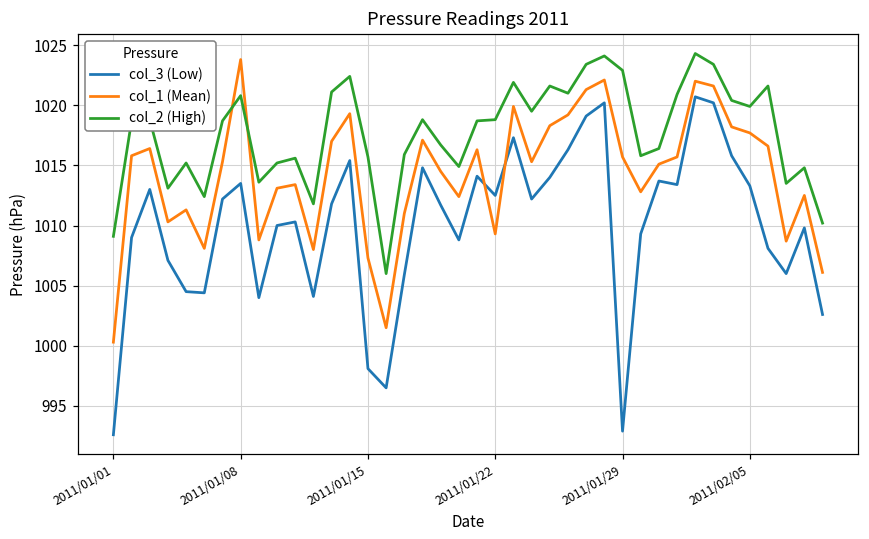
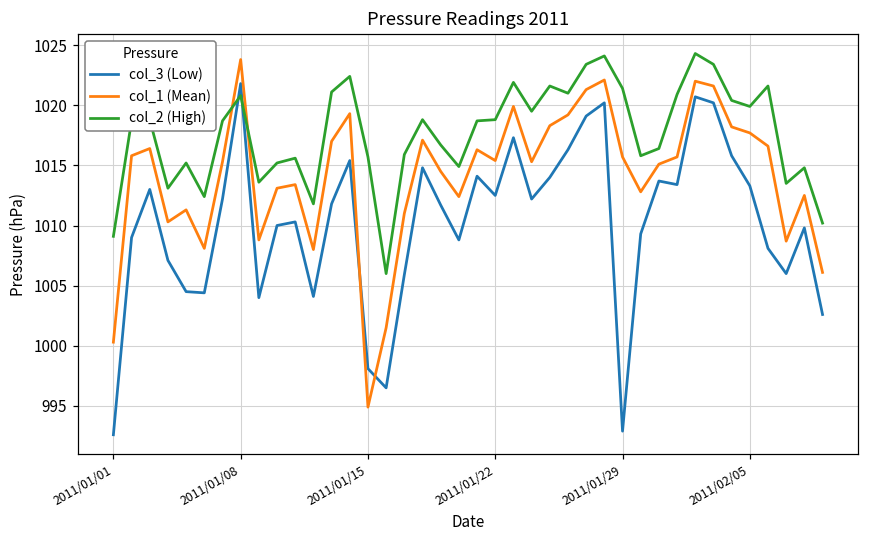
col_3 (Low), 2011/01/08: 1013.5 -> 1021.8
col_1 (Mean), 2011/01/15: 1007.3 -> 994.9
col_1 (Mean), 2011/01/22: 1009.3 -> 1015.4
col_2 (High), 2011/01/29: 1022.9 -> 1021.4
